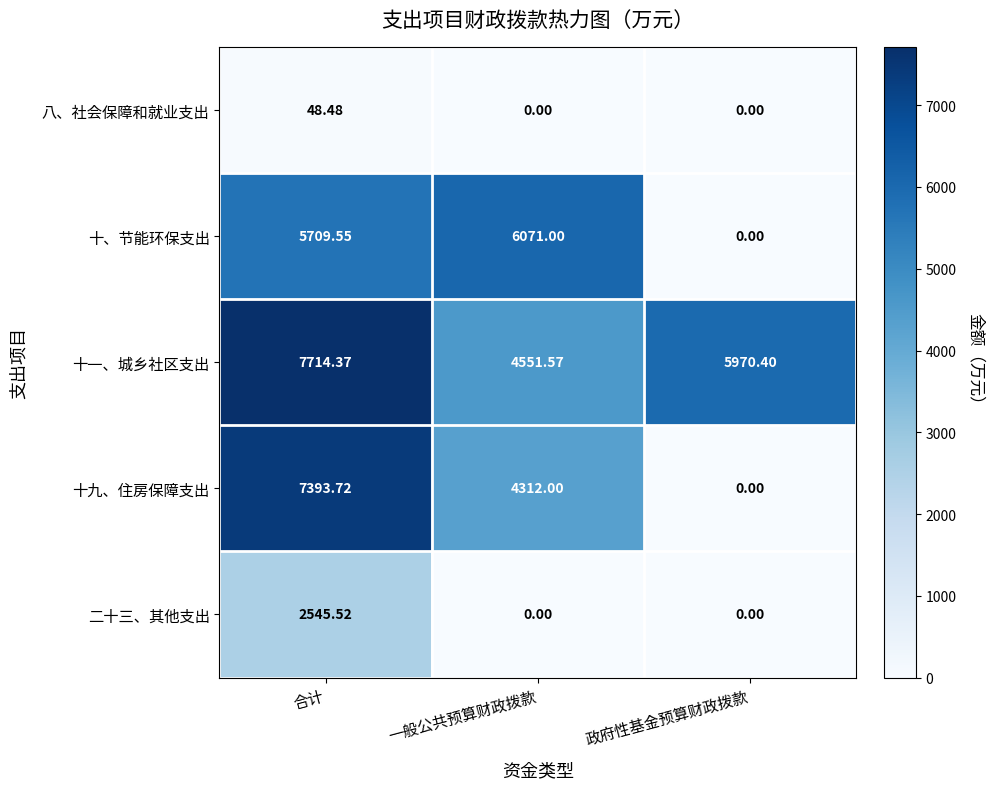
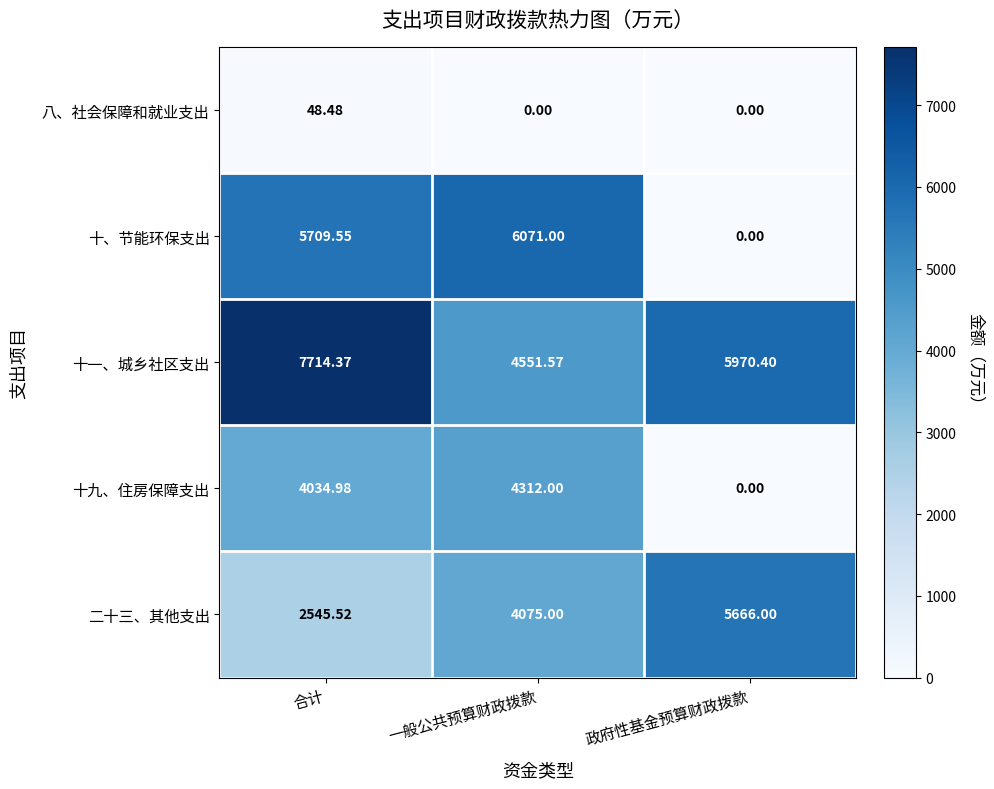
十九、住房保障支出, 合计: 7393.72 -> 4034.98
二十三、其他支出, 一般公共预算财政拨款: 0.00 -> 4075.00
二十三、其他支出, 政府性基金预算财政拨款: 0.00 -> 5666.00
